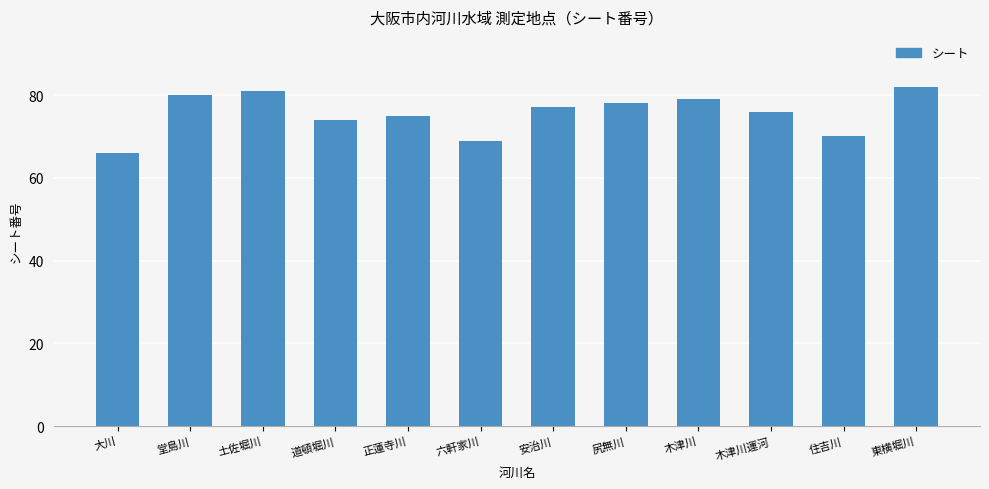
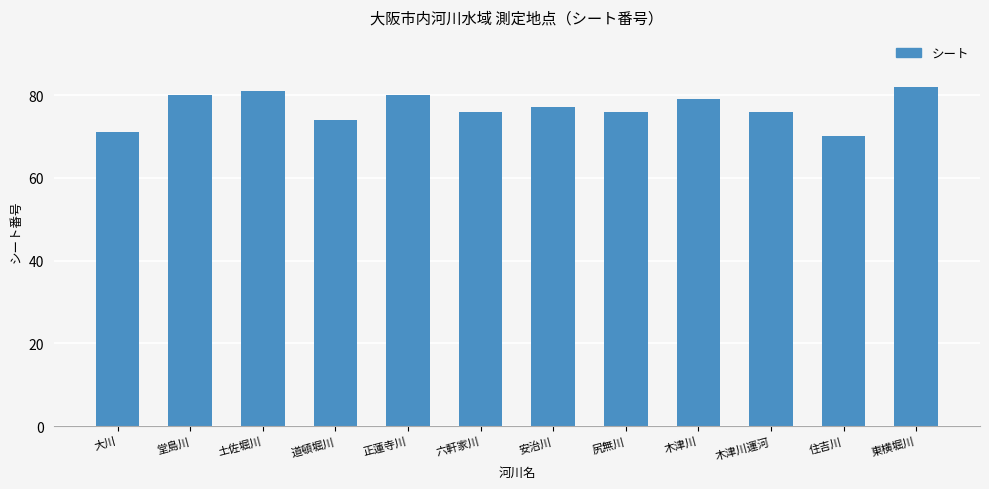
大川: 66 -> 71
正蓮寺川: 75 -> 80
六軒家川: 69 -> 76
尻無川: 78 -> 76
